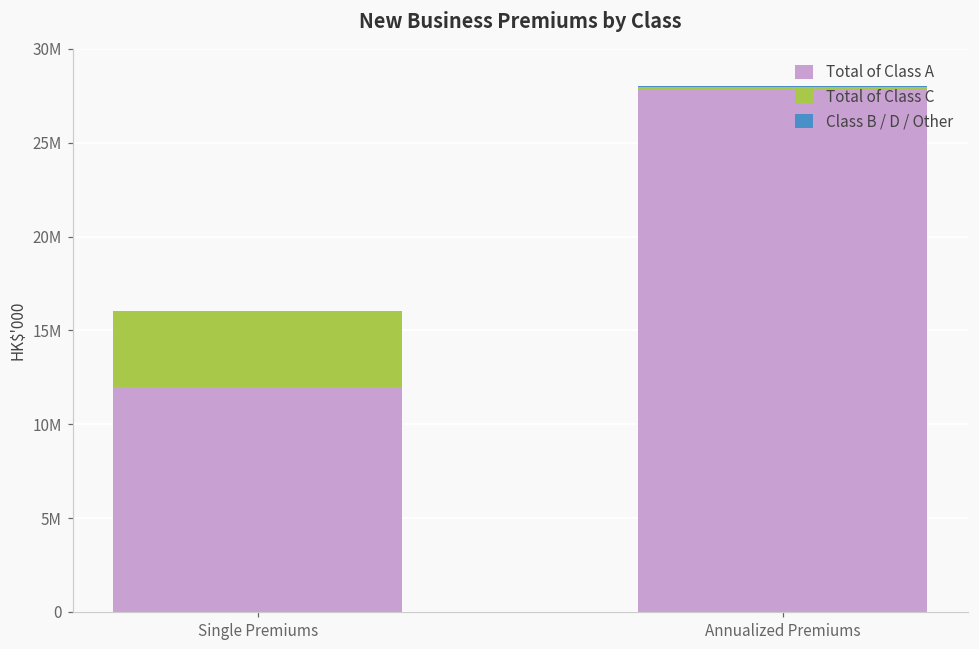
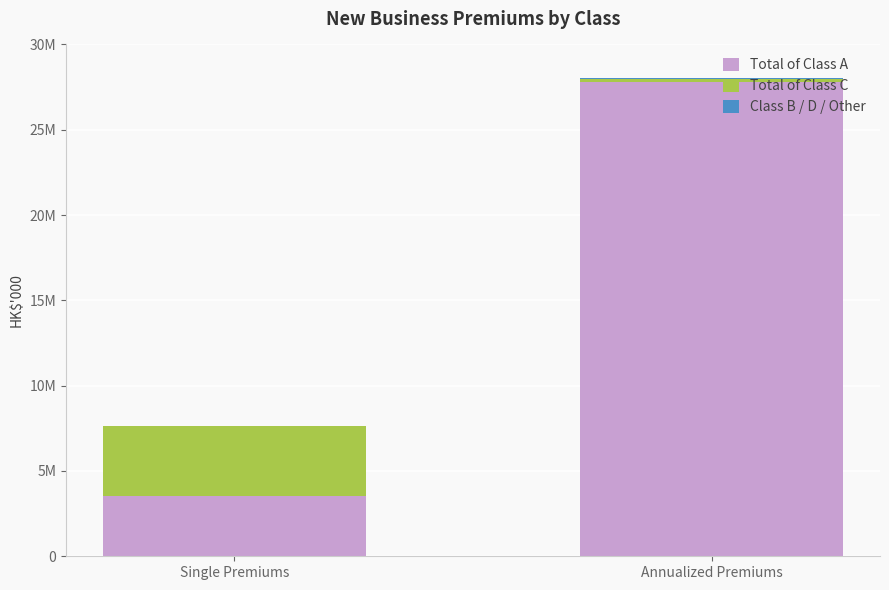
Total of Class A, Single Premiums: 12000000 -> 3600000
